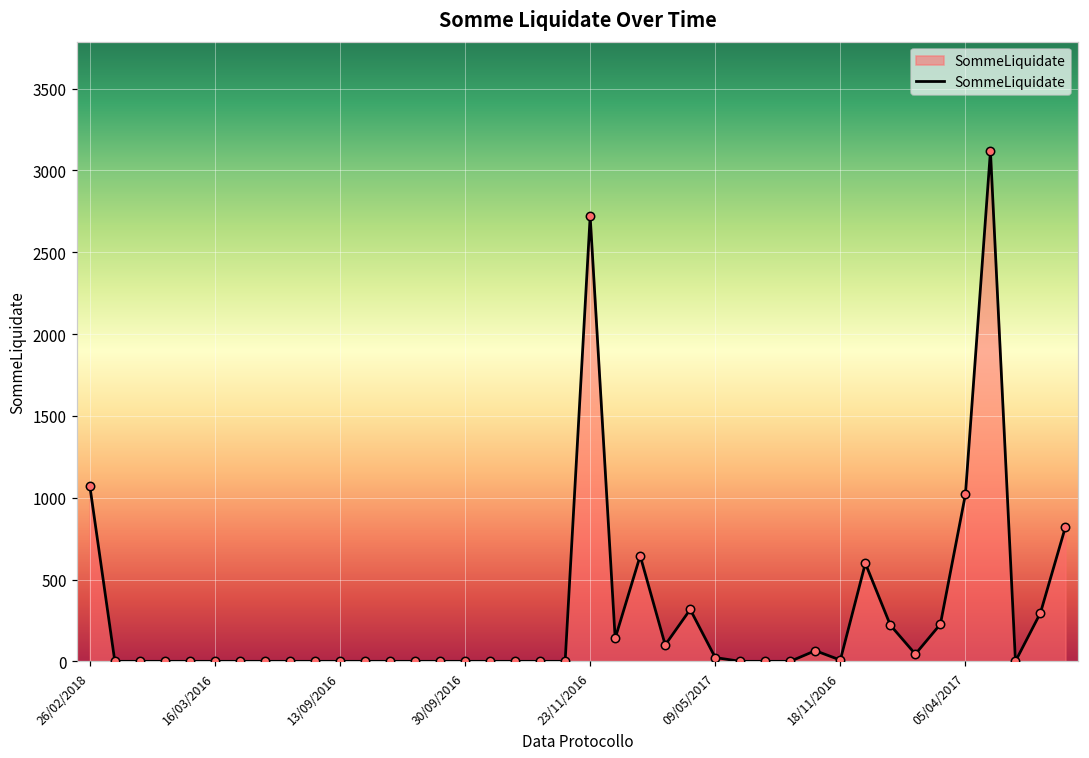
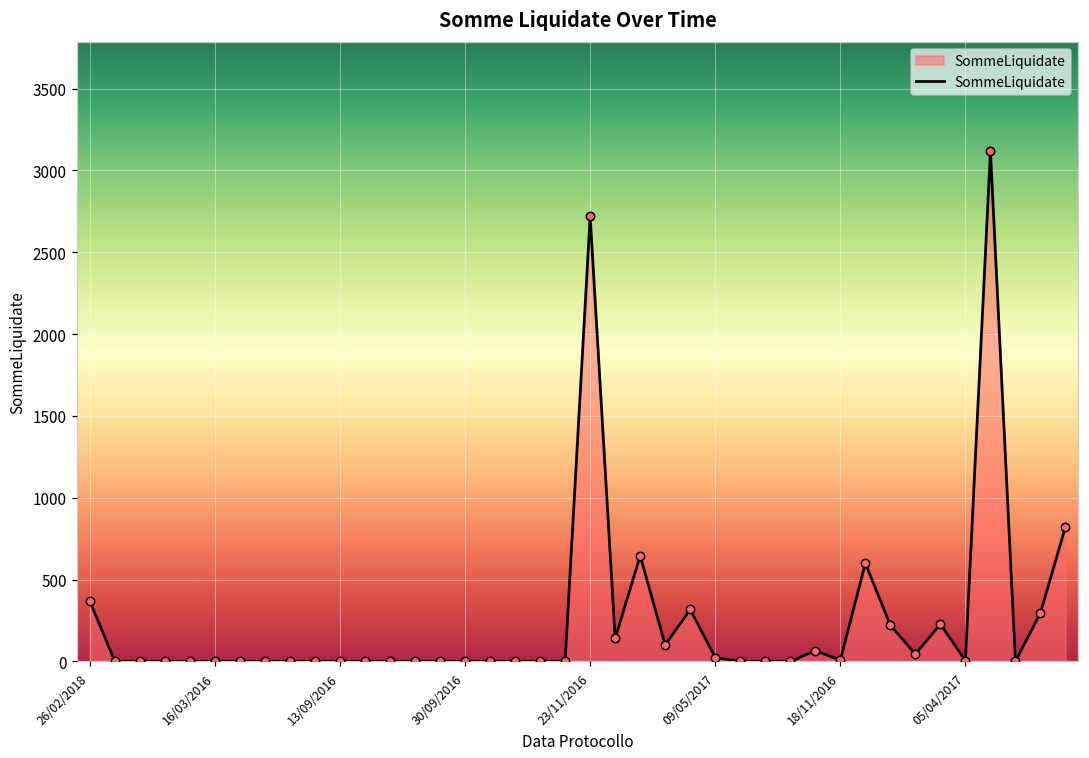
26/02/2018: 1070 -> 370
05/04/2017: 1020 -> 0
